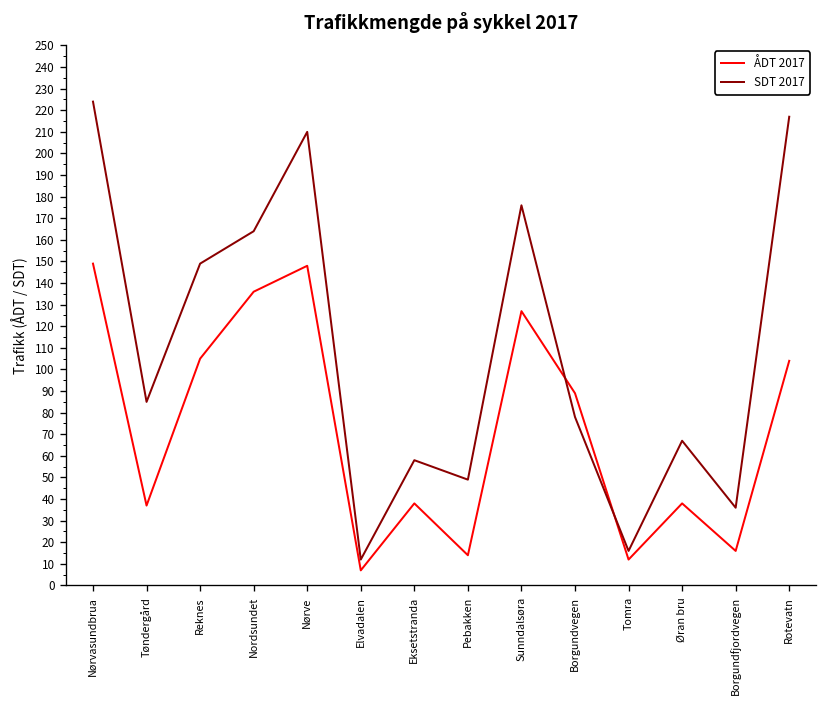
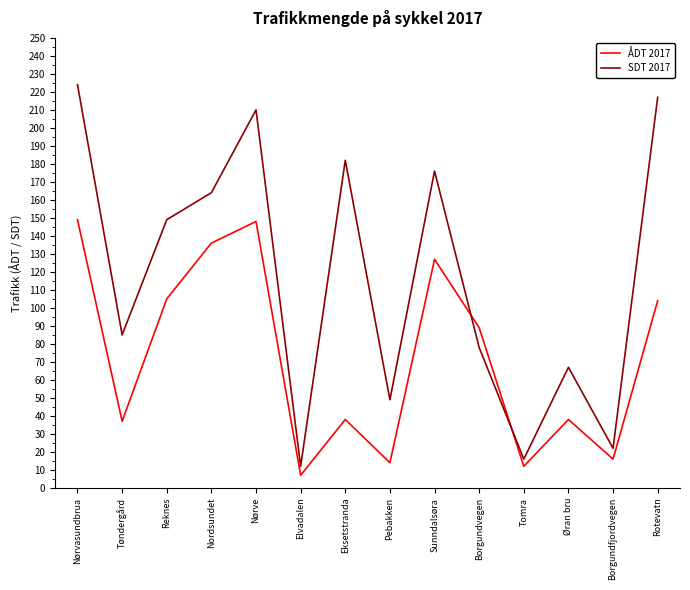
SDT 2017, Eksetstranda: 58 -> 182
SDT 2017, Borgundfjordvegen: 36 -> 22
